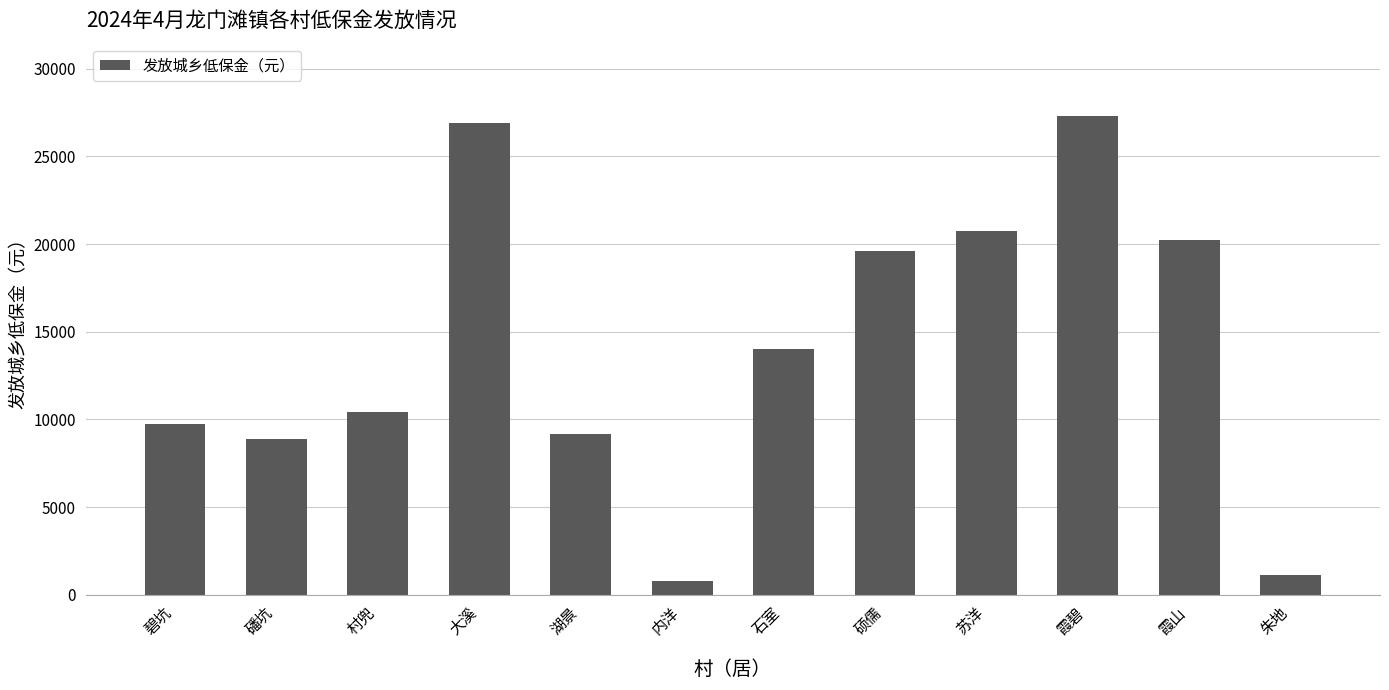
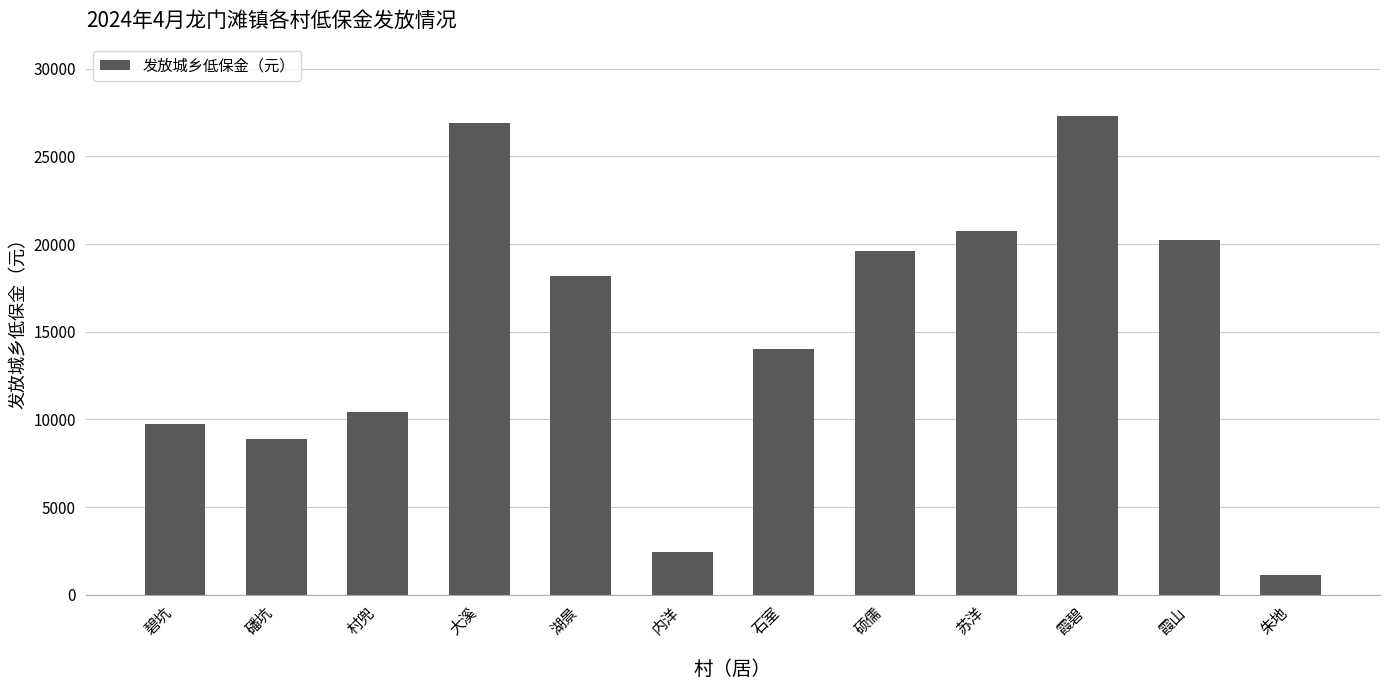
湖景: 9100 -> 18200
内洋: 800 -> 2500
